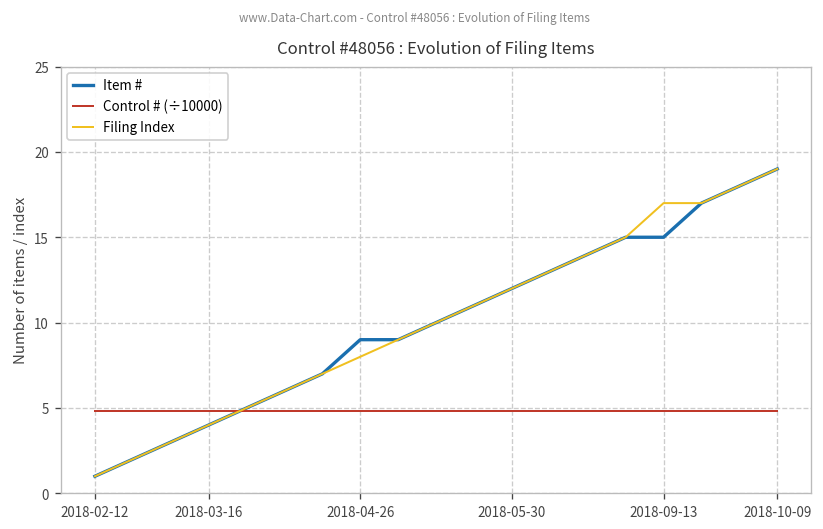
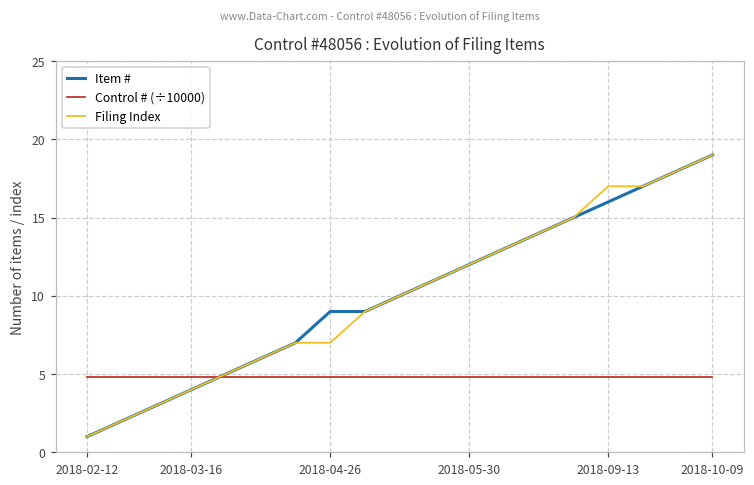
Filing Index, 2018-04-26: 8 -> 7
Item #, 2018-09-13: 15 -> 16
